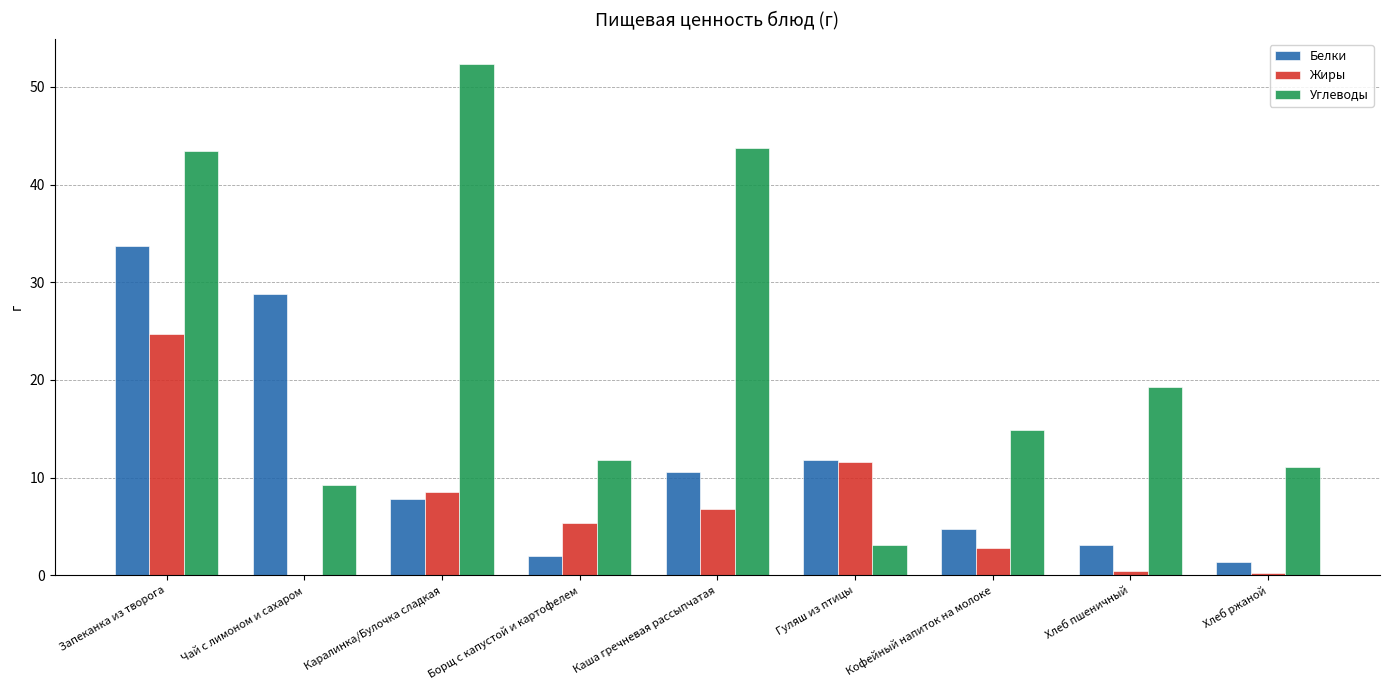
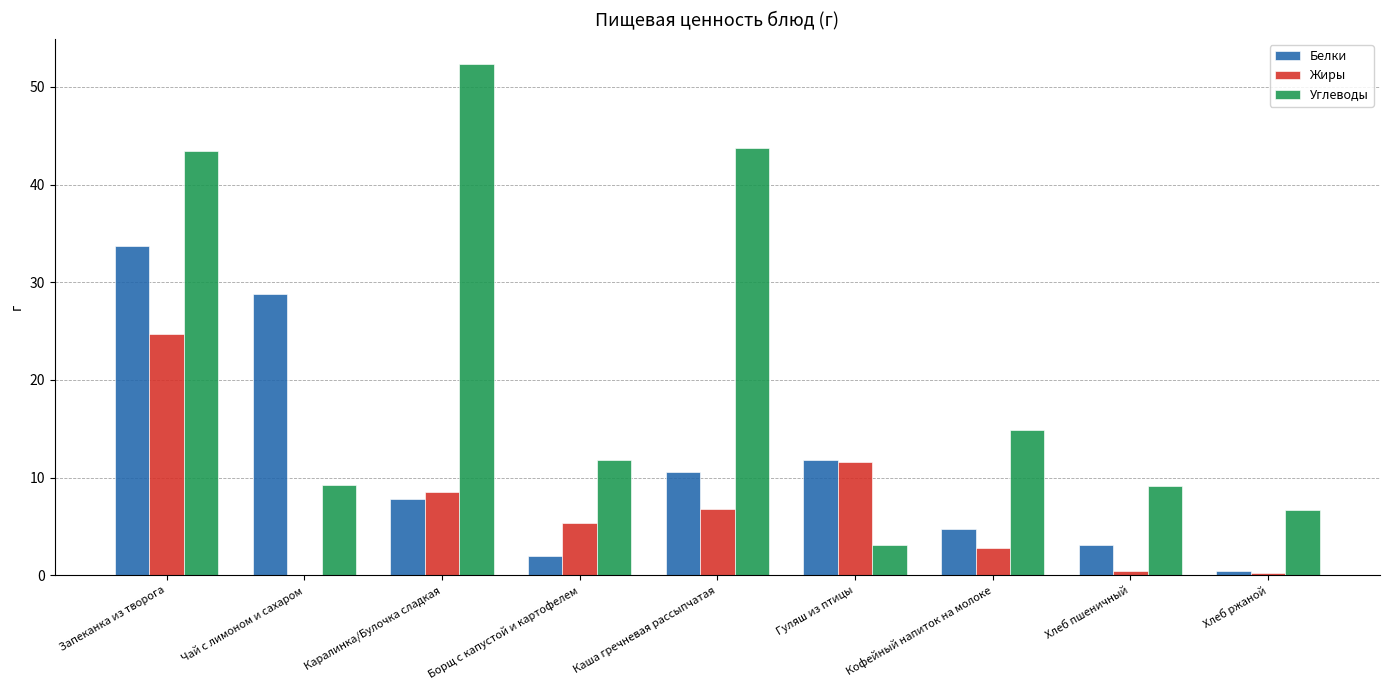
Углеводы, Хлеб пшеничный: 19 -> 9
Белки, Хлеб ржаной: 1 -> 0
Углеводы, Хлеб ржаной: 11 -> 7
